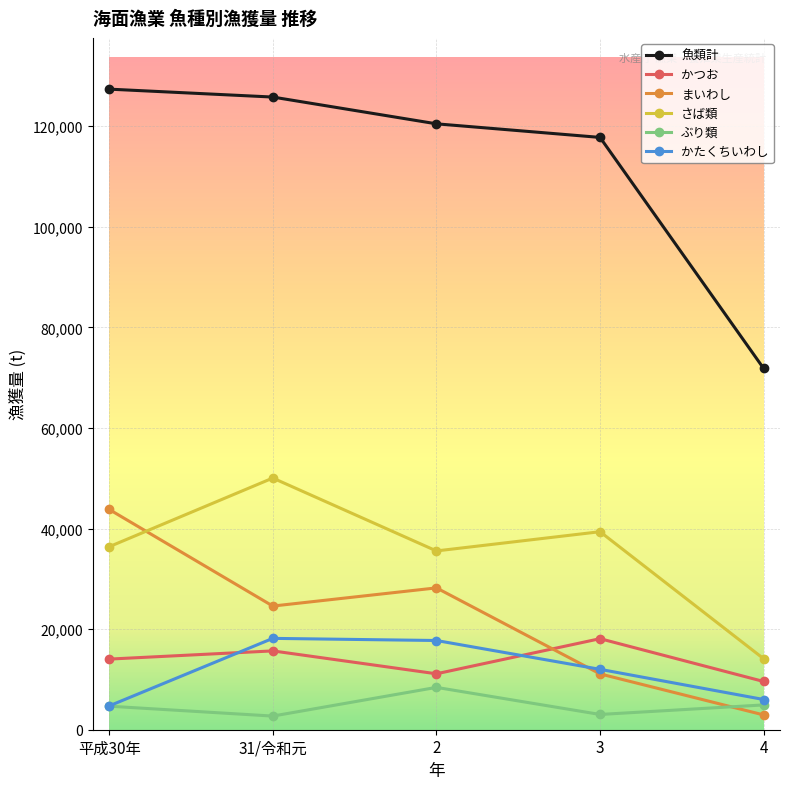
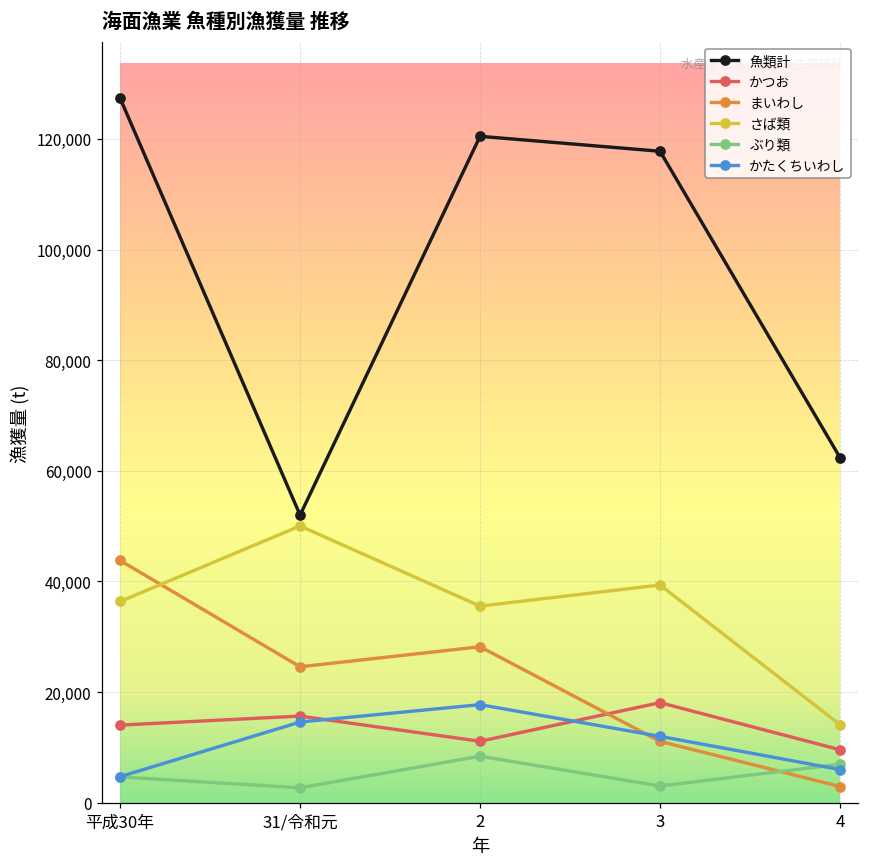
魚類計, 31/令和元: 126,000 -> 52,000
かたくちいわし, 31/令和元: 18,000 -> 15,000
魚類計, 4: 72,000 -> 62,000
ぶり類, 4: 5,000 -> 7,000
